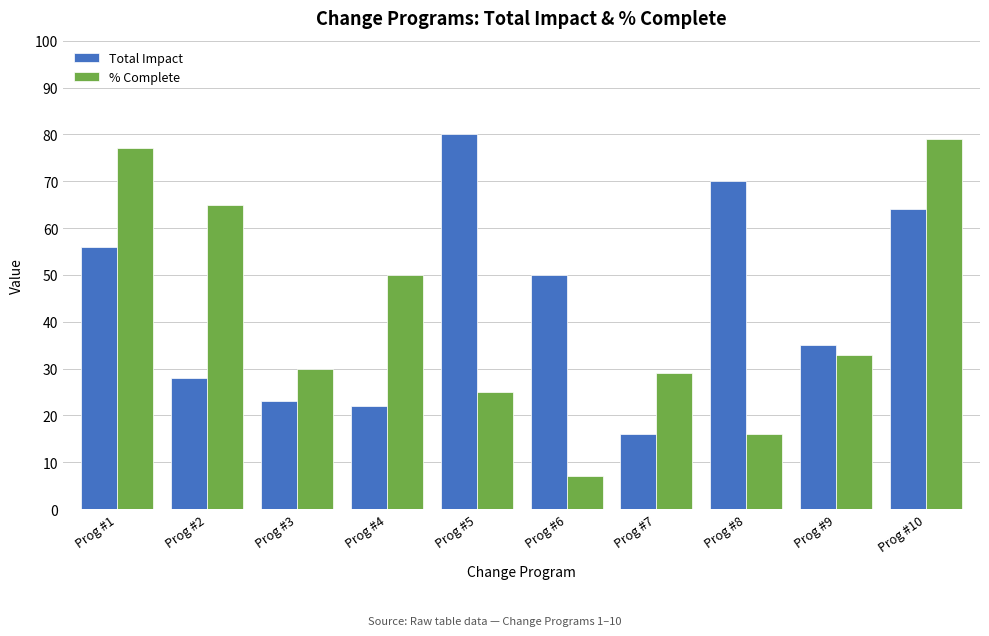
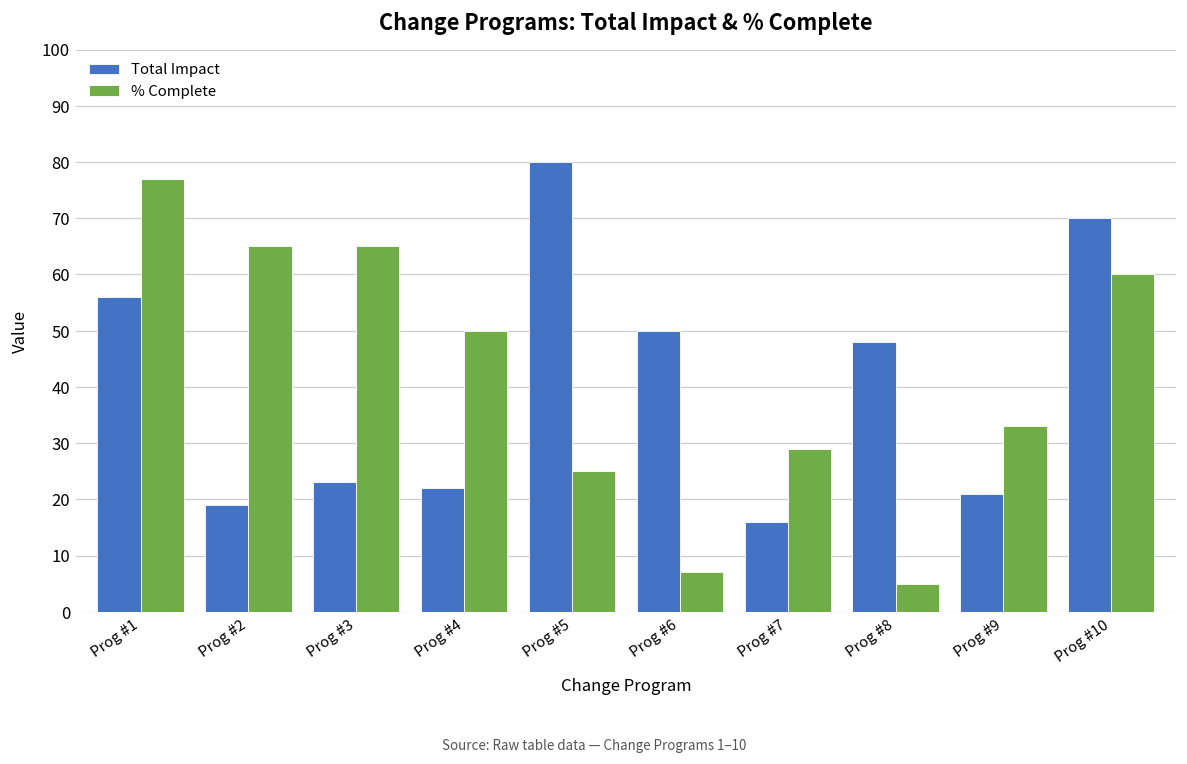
Total Impact, Prog #2: 28 -> 19
% Complete, Prog #3: 30 -> 65
Total Impact, Prog #8: 70 -> 48
% Complete, Prog #8: 16 -> 5
Total Impact, Prog #9: 35 -> 21
Total Impact, Prog #10: 64 -> 70
% Complete, Prog #10: 79 -> 60
